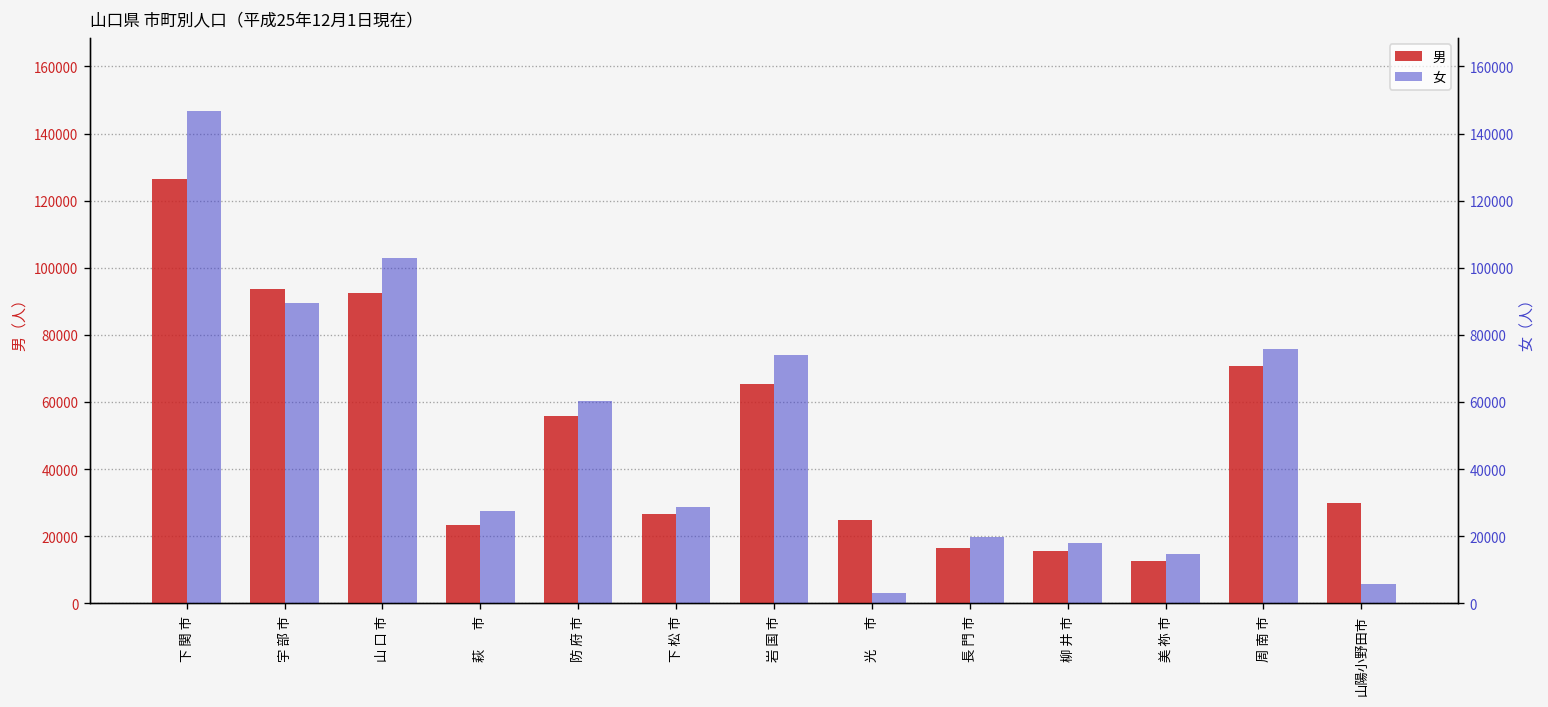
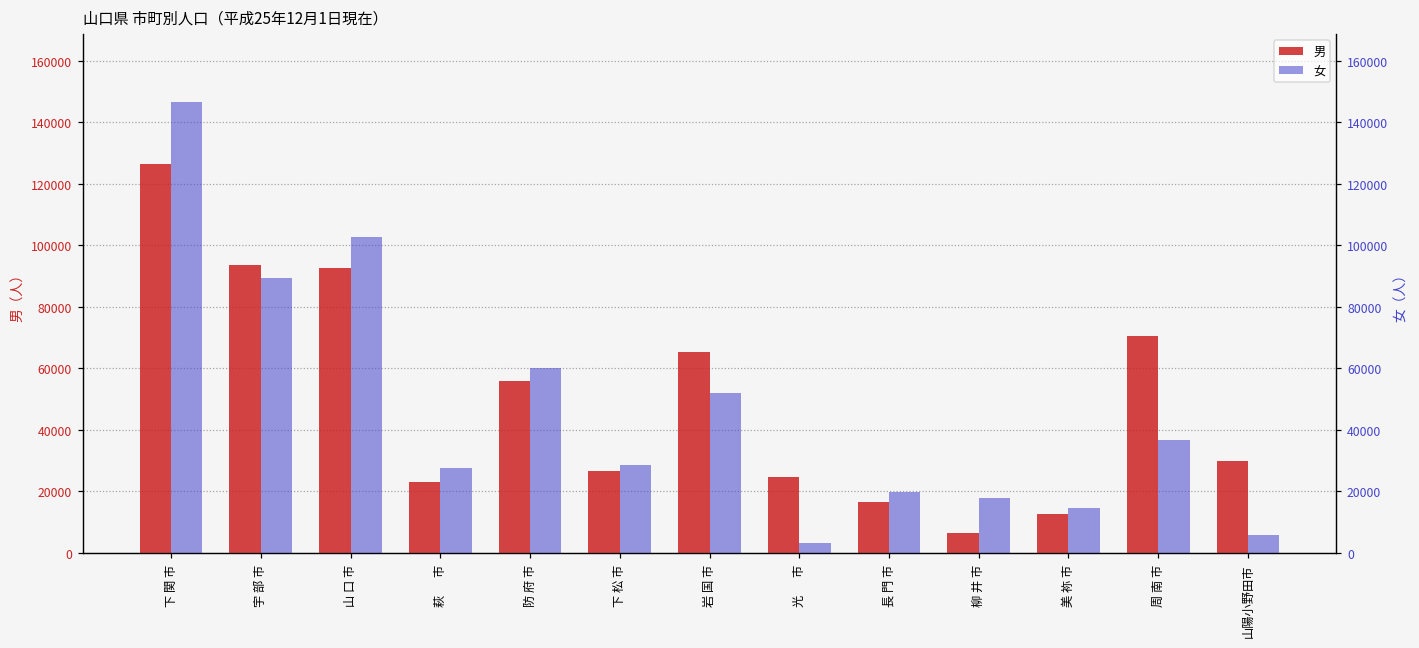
女, 岩 国 市: 74000 -> 52000
男, 柳 井 市: 16000 -> 7000
女, 周 南 市: 76000 -> 37000
